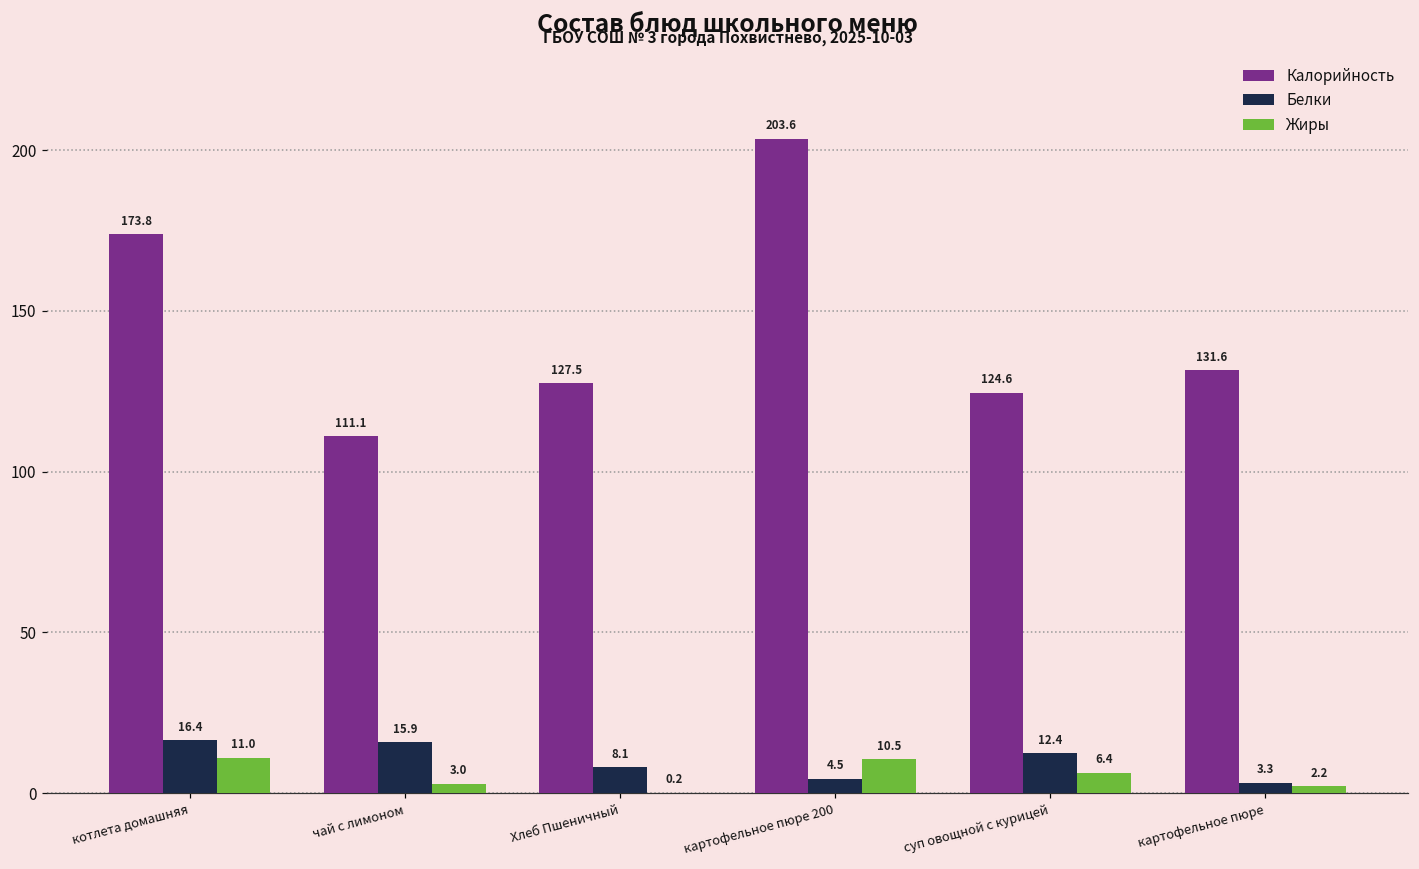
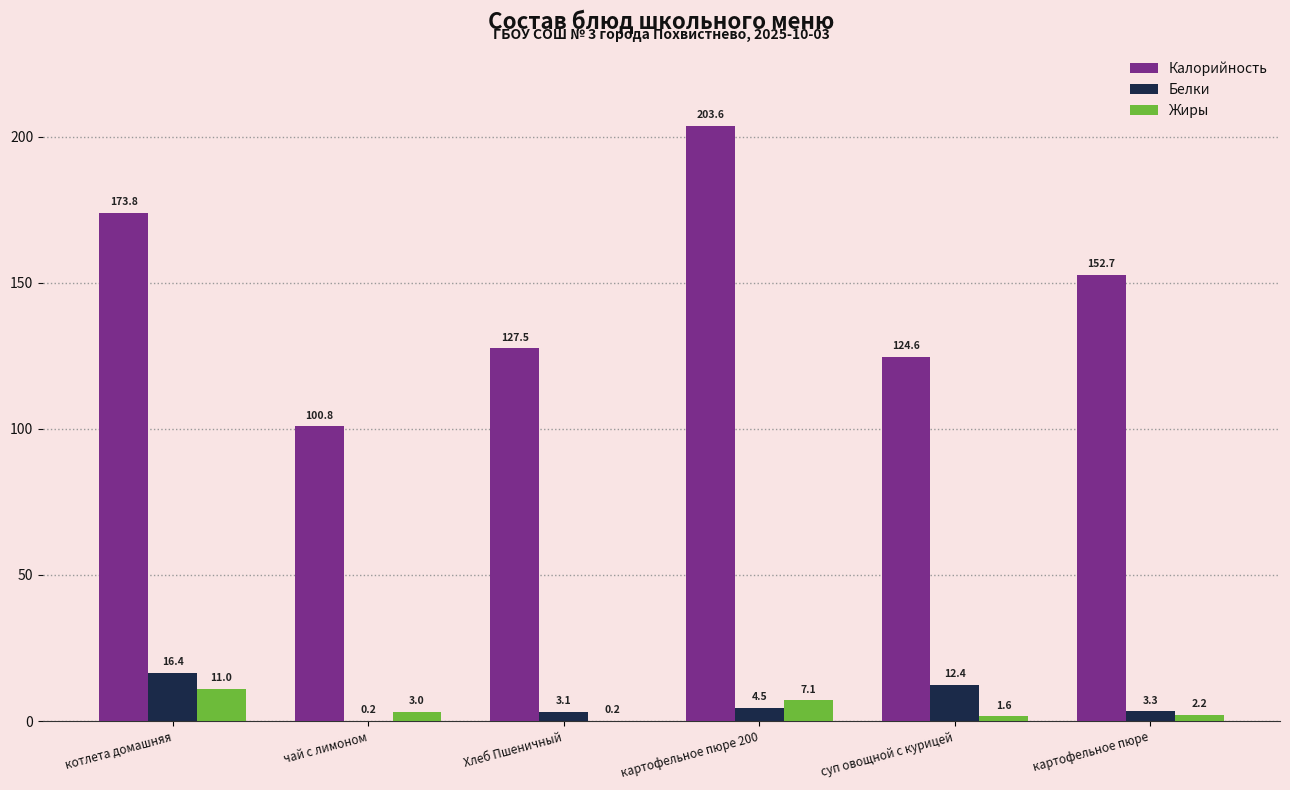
Калорийность, чай с лимоном: 111.1 -> 100.8
Белки, чай с лимоном: 15.9 -> 0.2
Белки, Хлеб Пшеничный: 8.1 -> 3.1
Жиры, картофельное пюре 200: 10.5 -> 7.1
Жиры, суп овощной с курицей: 6.4 -> 1.6
Калорийность, картофельное пюре: 131.6 -> 152.7
